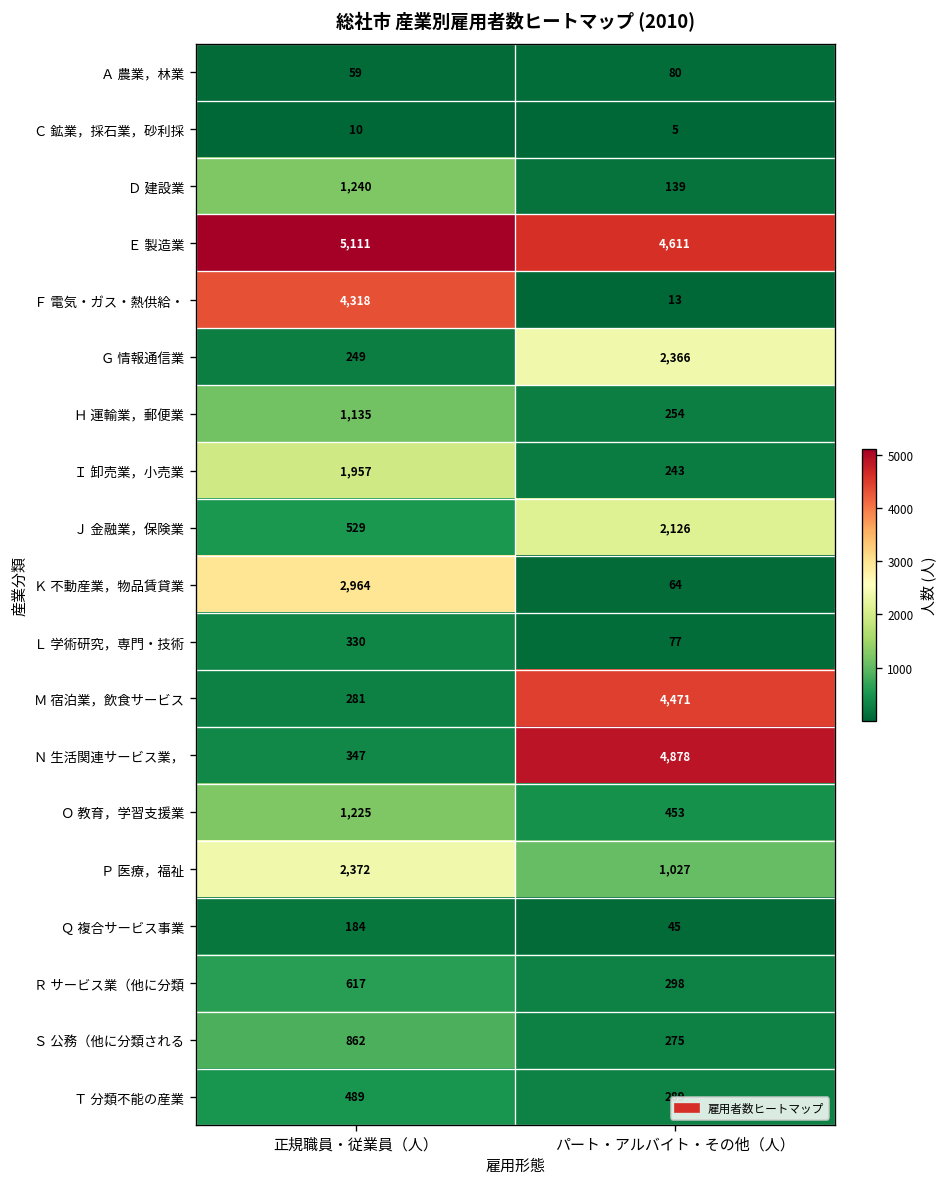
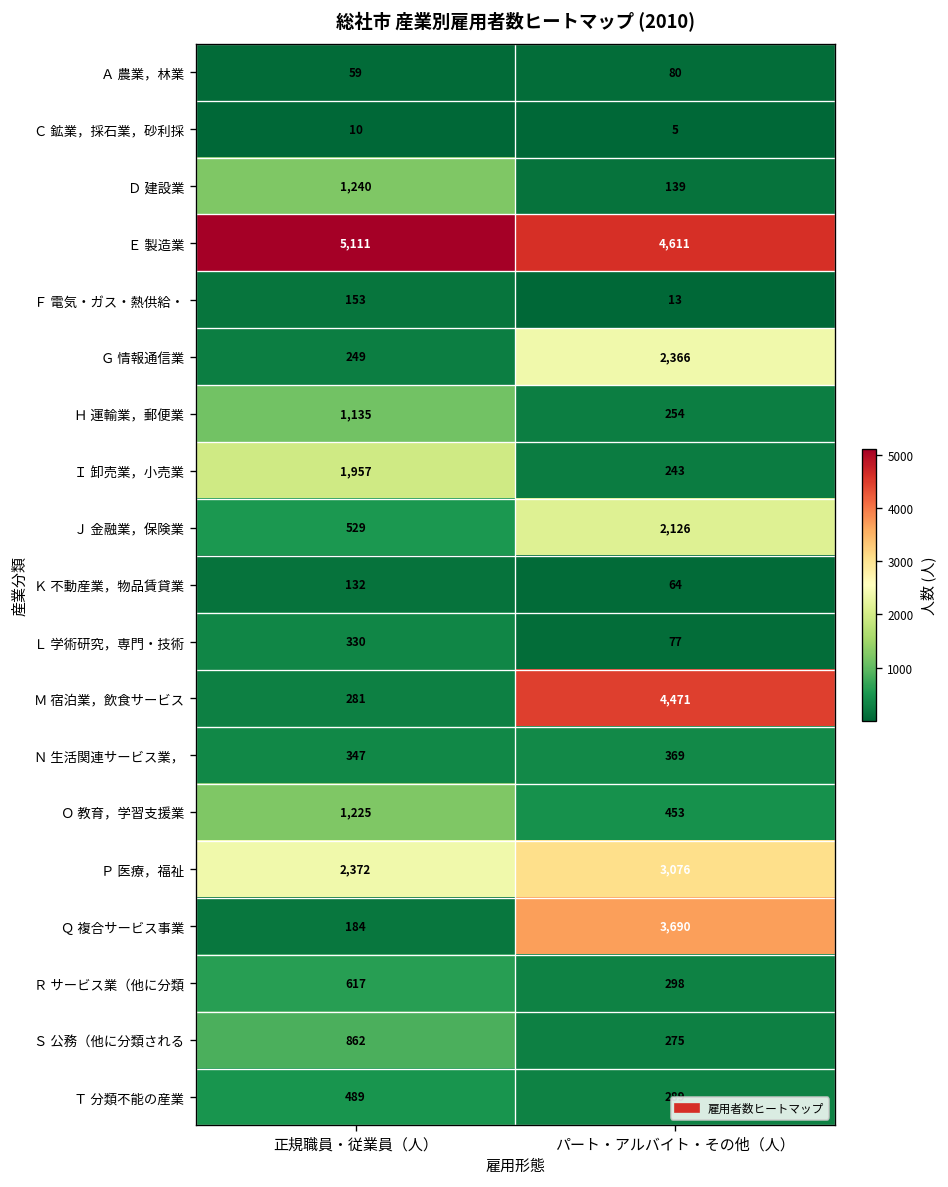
Ｆ 電気・ガス・熱供給・, 正規職員・従業員（人）: 4,318 -> 153
Ｋ 不動産業，物品賃貸業, 正規職員・従業員（人）: 2,964 -> 132
Ｎ 生活関連サービス業，, パート・アルバイト・その他（人）: 4,878 -> 369
Ｐ 医療，福祉, パート・アルバイト・その他（人）: 1,027 -> 3,076
Ｑ 複合サービス事業, パート・アルバイト・その他（人）: 45 -> 3,690
